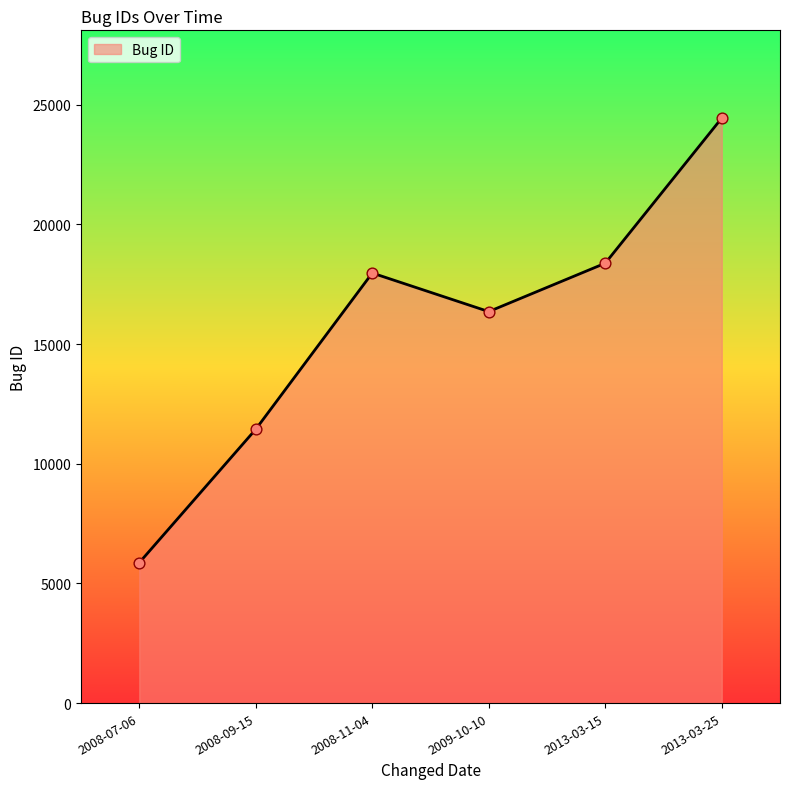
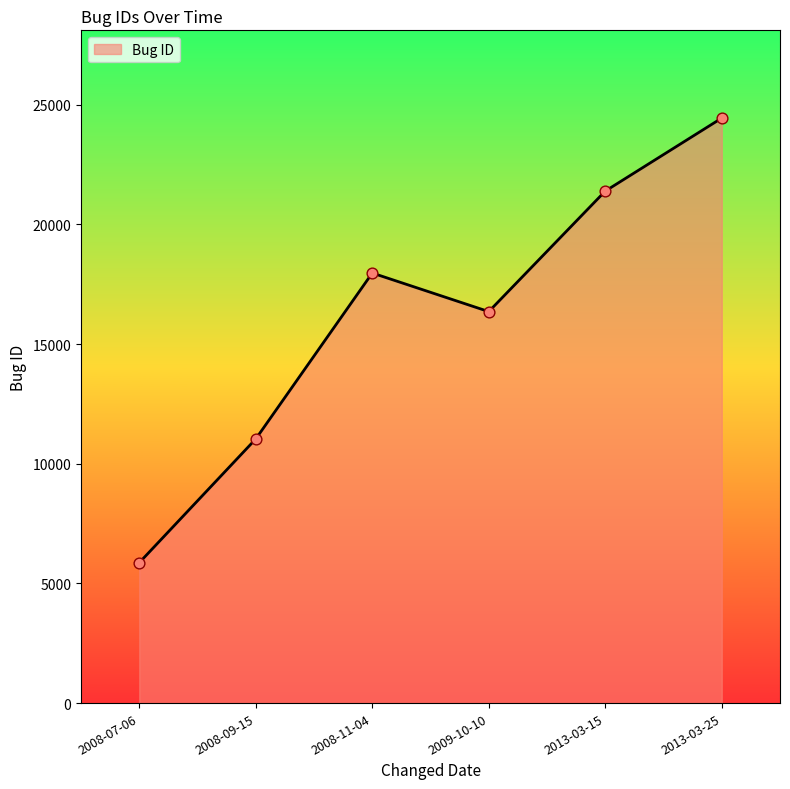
2008-09-15: 11400 -> 11000
2013-03-15: 18400 -> 21400
